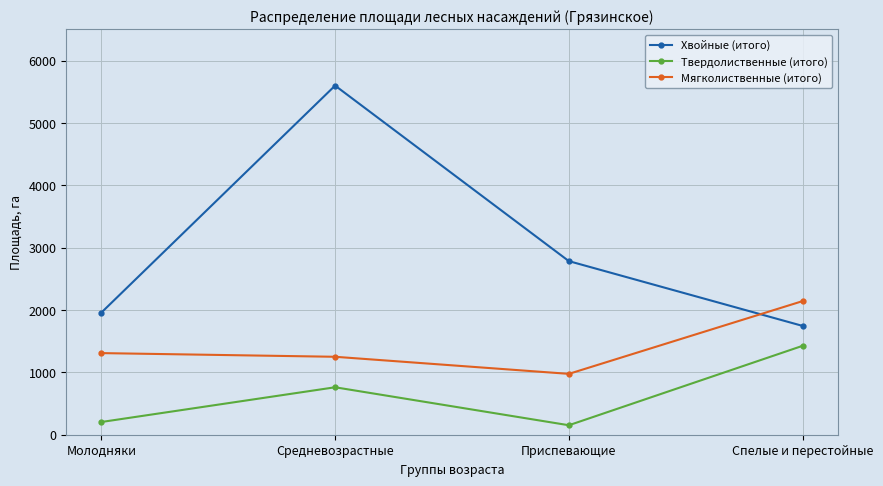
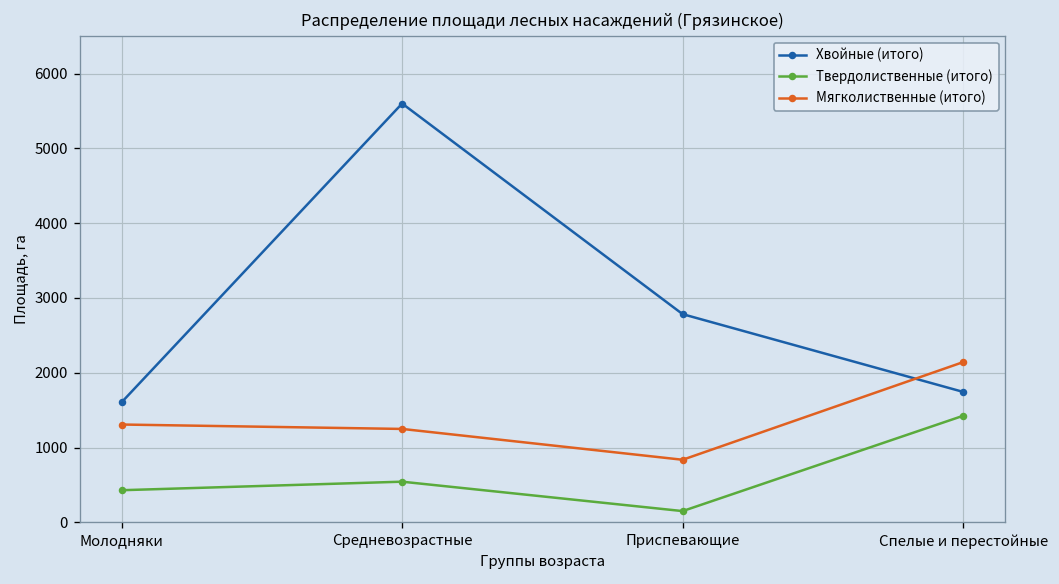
Хвойные (итого), Молодняки: 2000 -> 1600
Твердолиственные (итого), Молодняки: 200 -> 400
Твердолиственные (итого), Средневозрастные: 800 -> 500
Мягколиственные (итого), Приспевающие: 1000 -> 800
